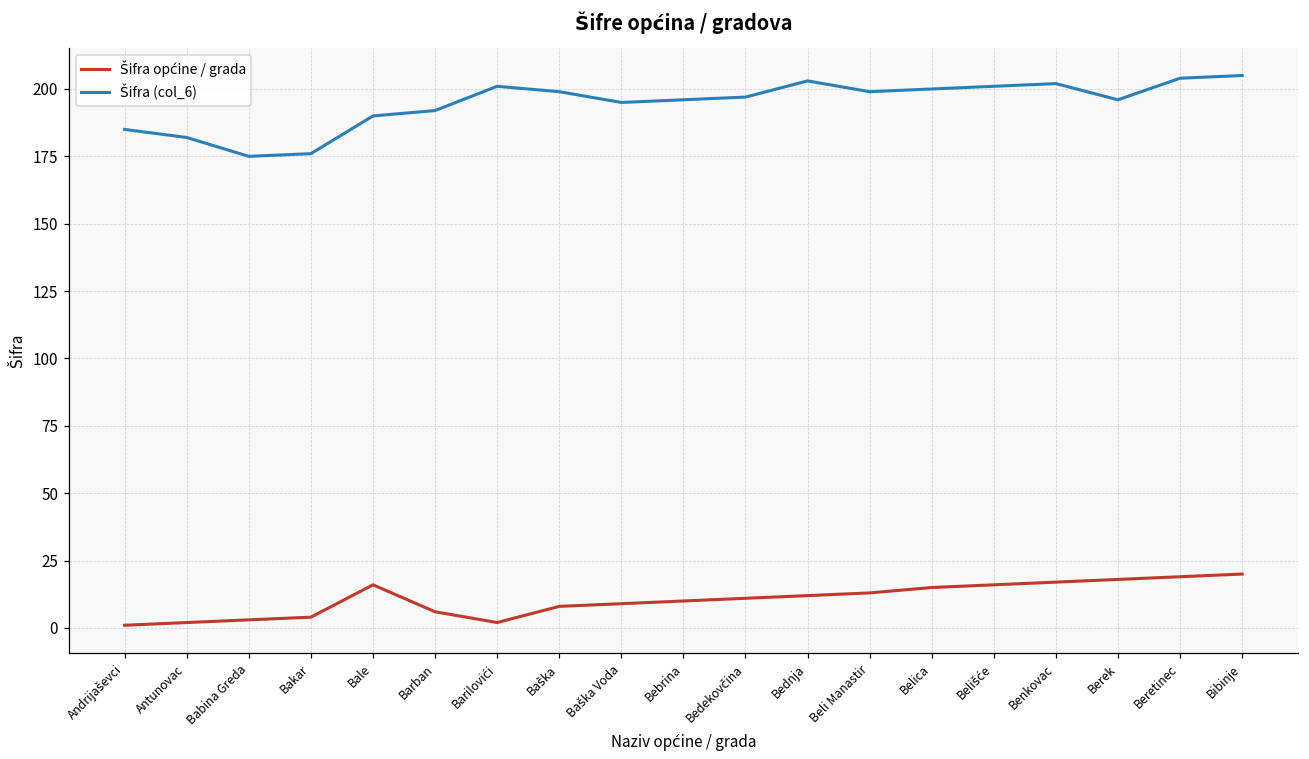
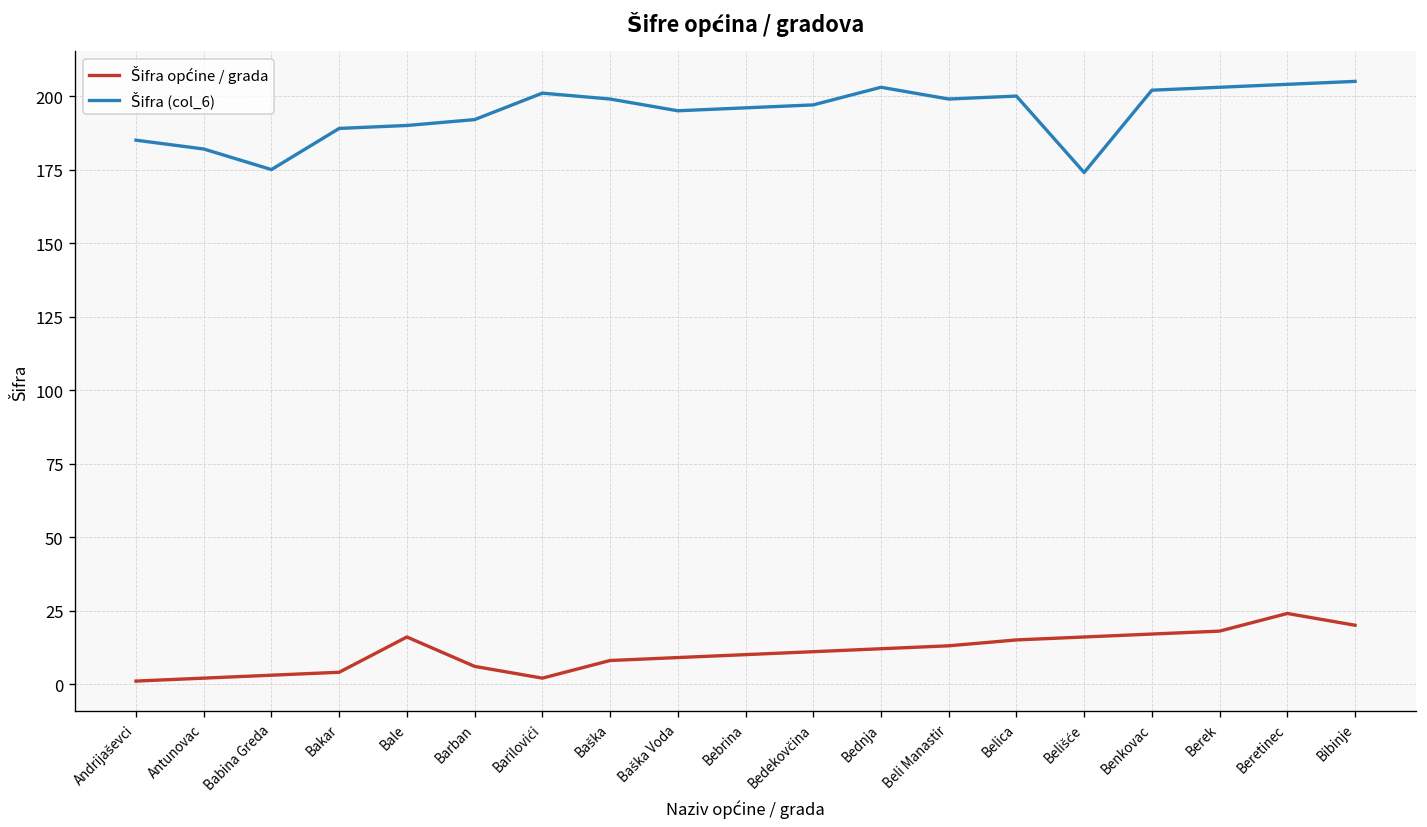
Šifra (col_6), Bakar: 176 -> 189
Šifra (col_6), Belišće: 201 -> 174
Šifra (col_6), Berek: 196 -> 203
Šifra općine / grada, Beretinec: 19 -> 24
